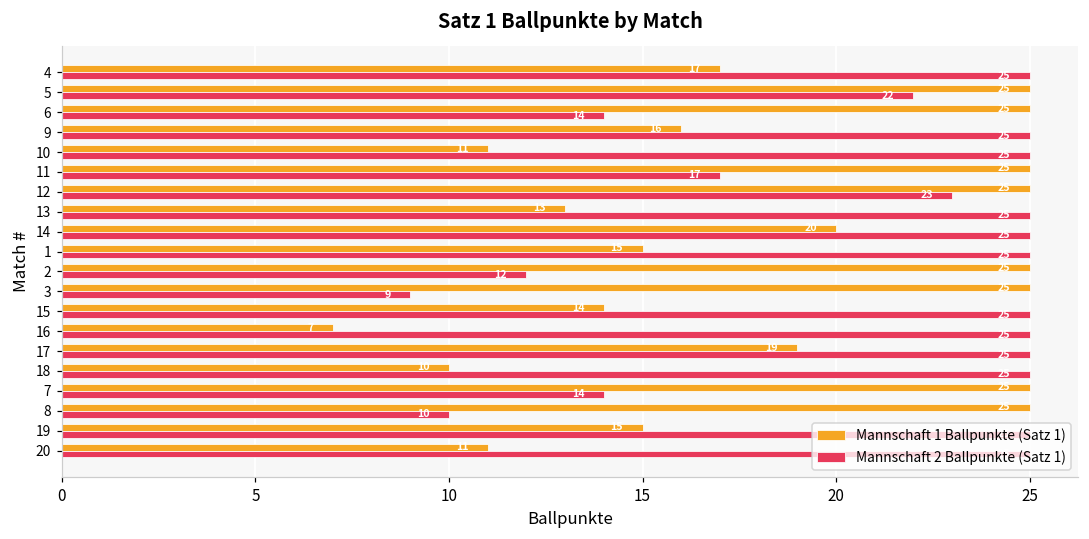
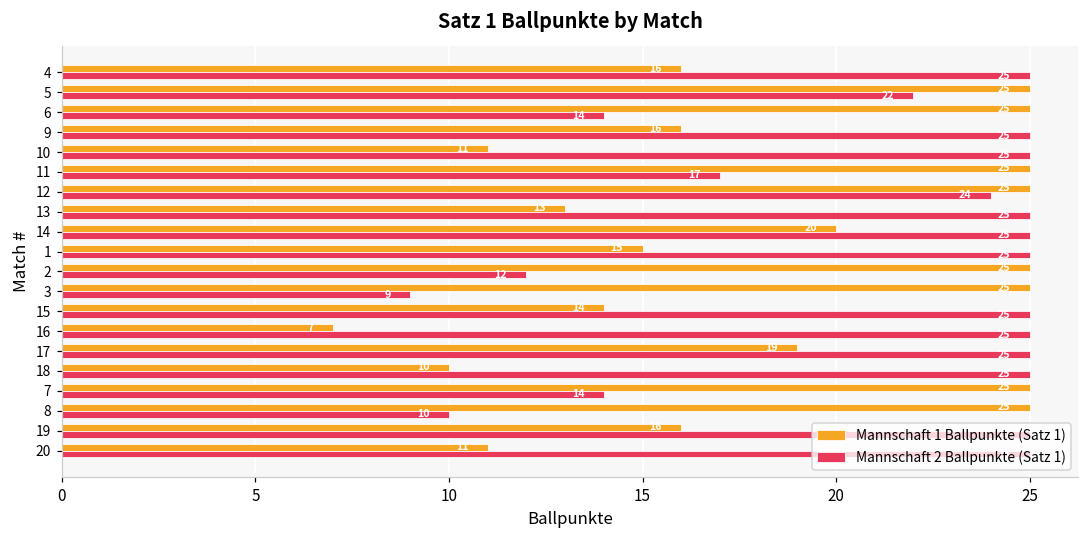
Mannschaft 1 Ballpunkte (Satz 1), 4: 17 -> 16
Mannschaft 2 Ballpunkte (Satz 1), 12: 23 -> 24
Mannschaft 1 Ballpunkte (Satz 1), 19: 15 -> 16
